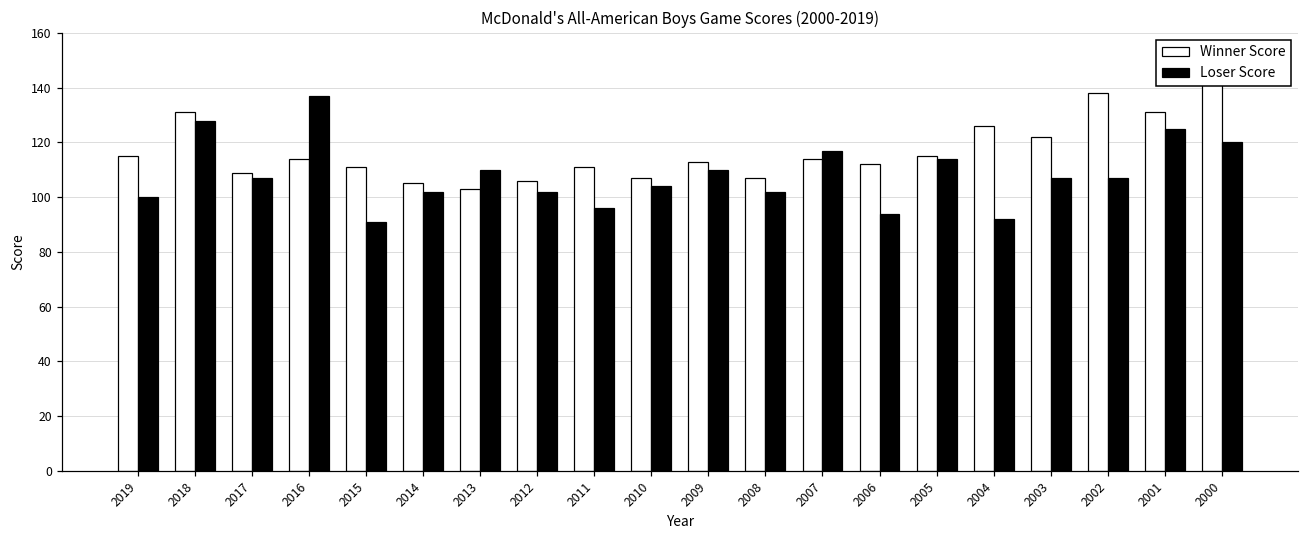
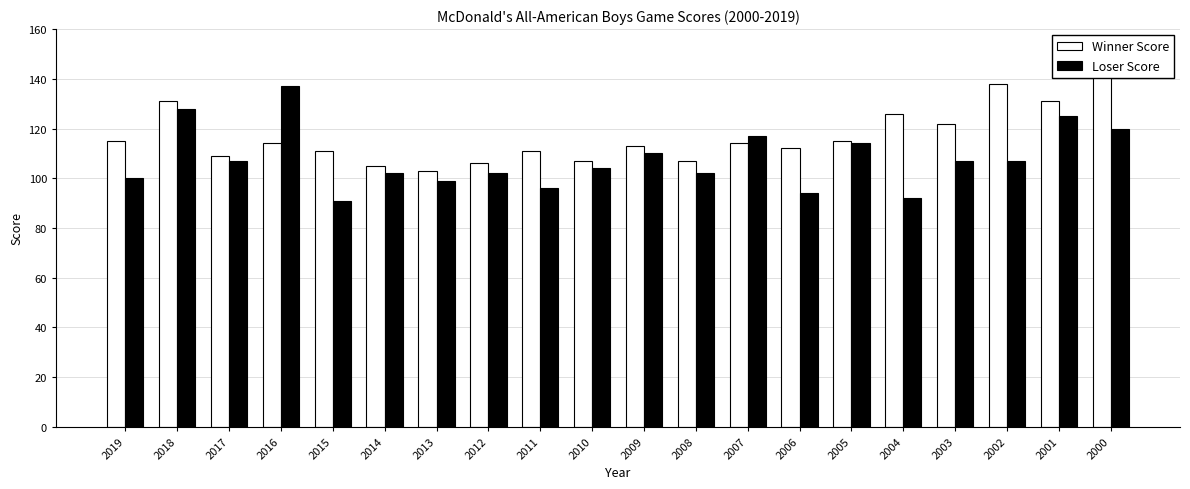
Loser Score, 2013: 110 -> 99
